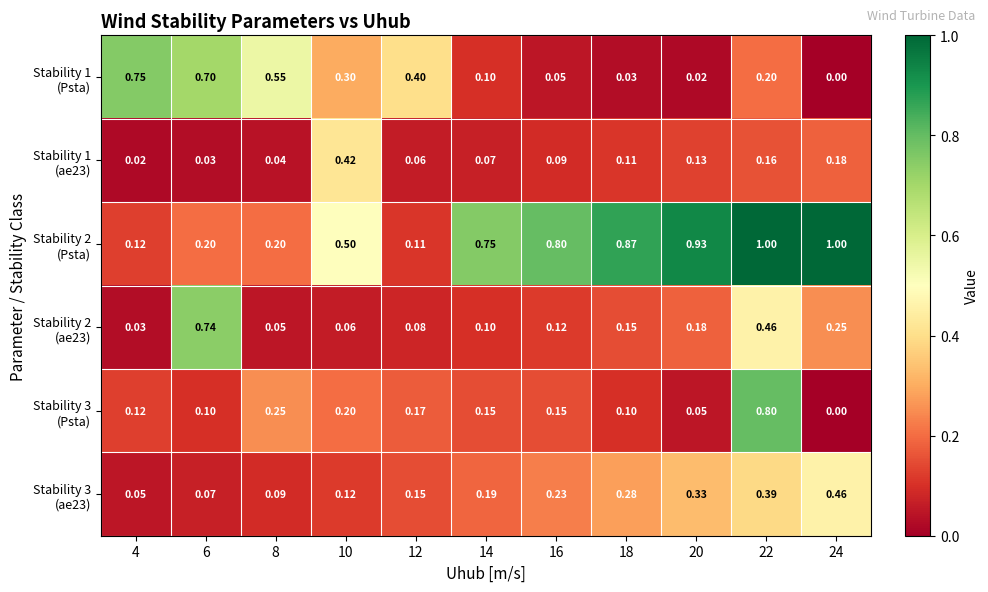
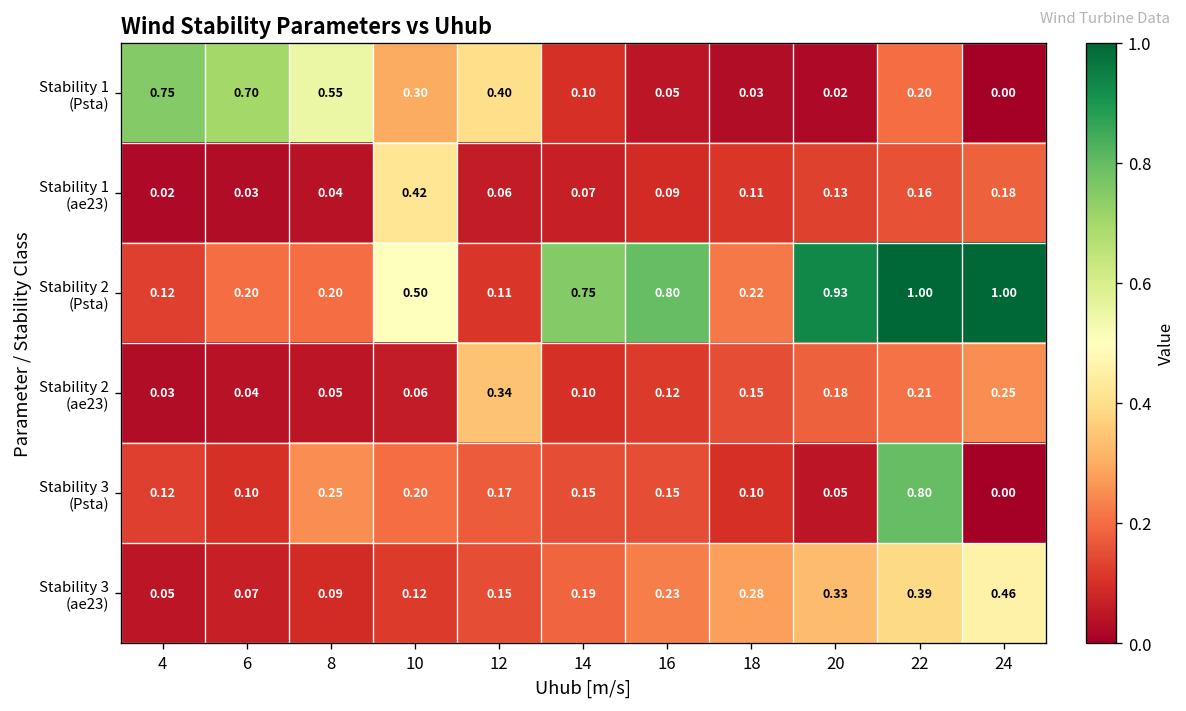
Stability 2 (Psta), 18: 0.87 -> 0.22
Stability 2 (ae23), 6: 0.74 -> 0.04
Stability 2 (ae23), 12: 0.08 -> 0.34
Stability 2 (ae23), 22: 0.46 -> 0.21
